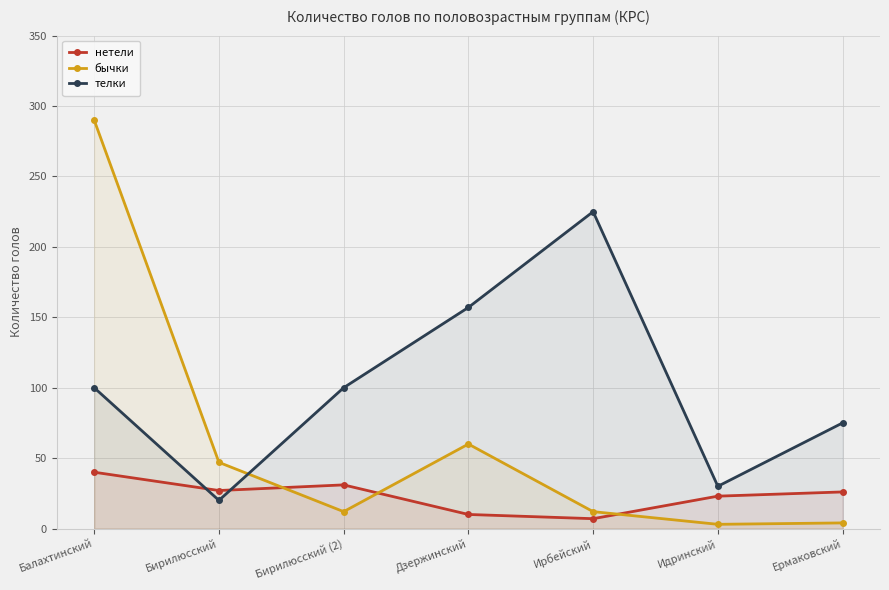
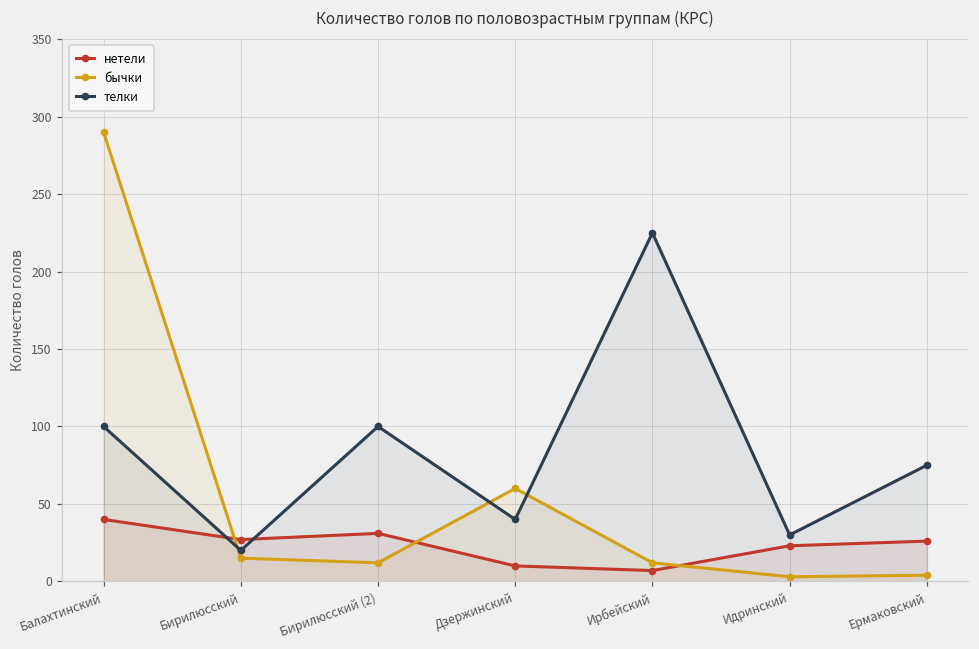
бычки, Бирилюсский: 47 -> 15
телки, Дзержинский: 157 -> 40
